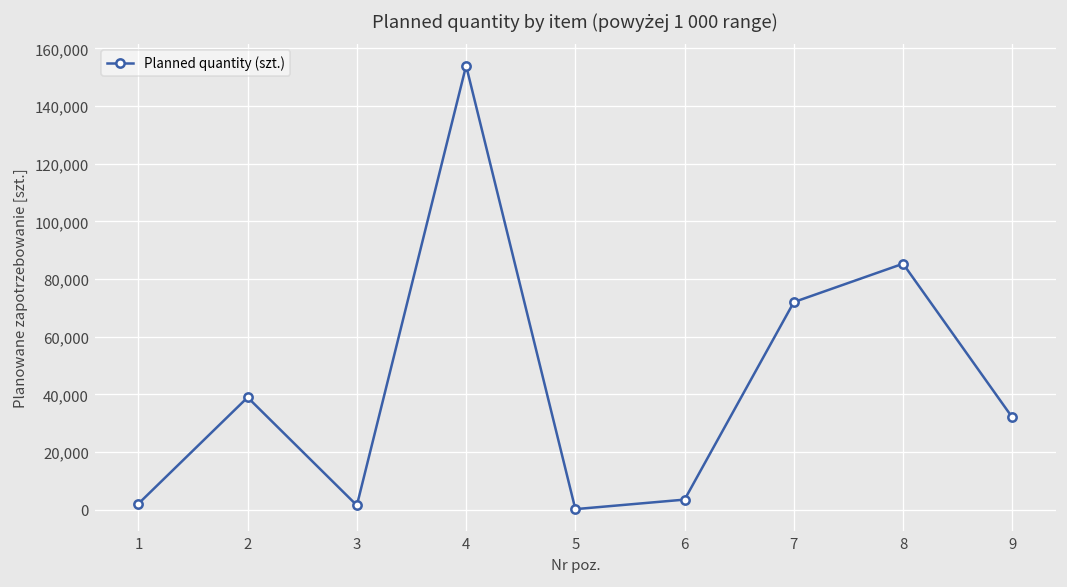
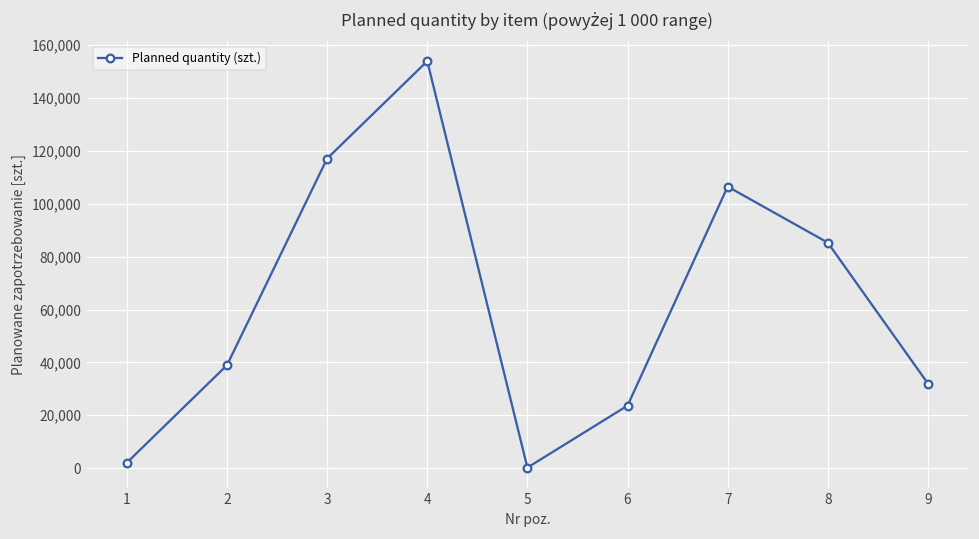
3: 2,000 -> 117,000
6: 4,000 -> 24,000
7: 72,000 -> 107,000
